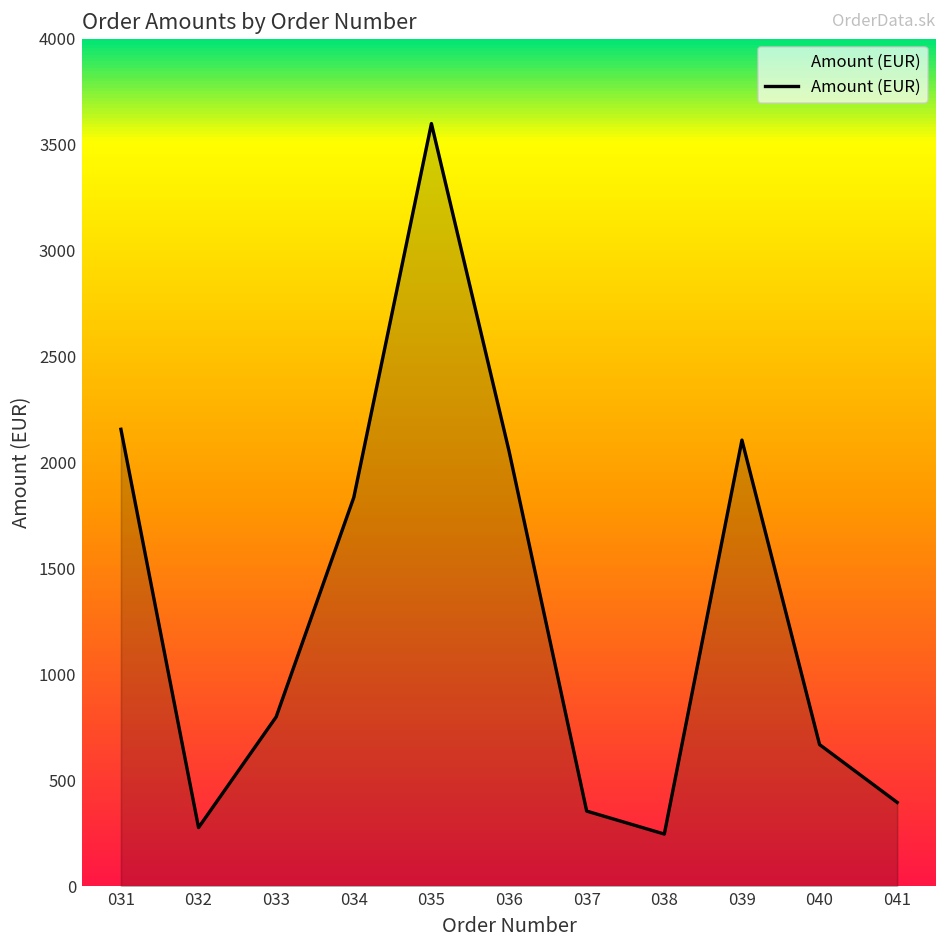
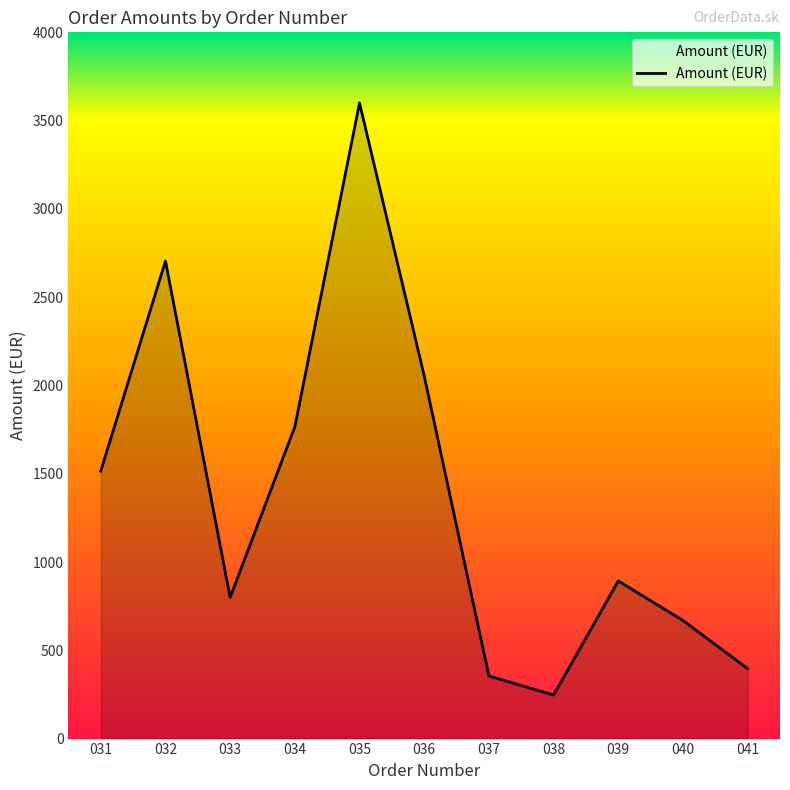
031: 2160 -> 1520
032: 280 -> 2700
034: 1840 -> 1770
039: 2110 -> 890
